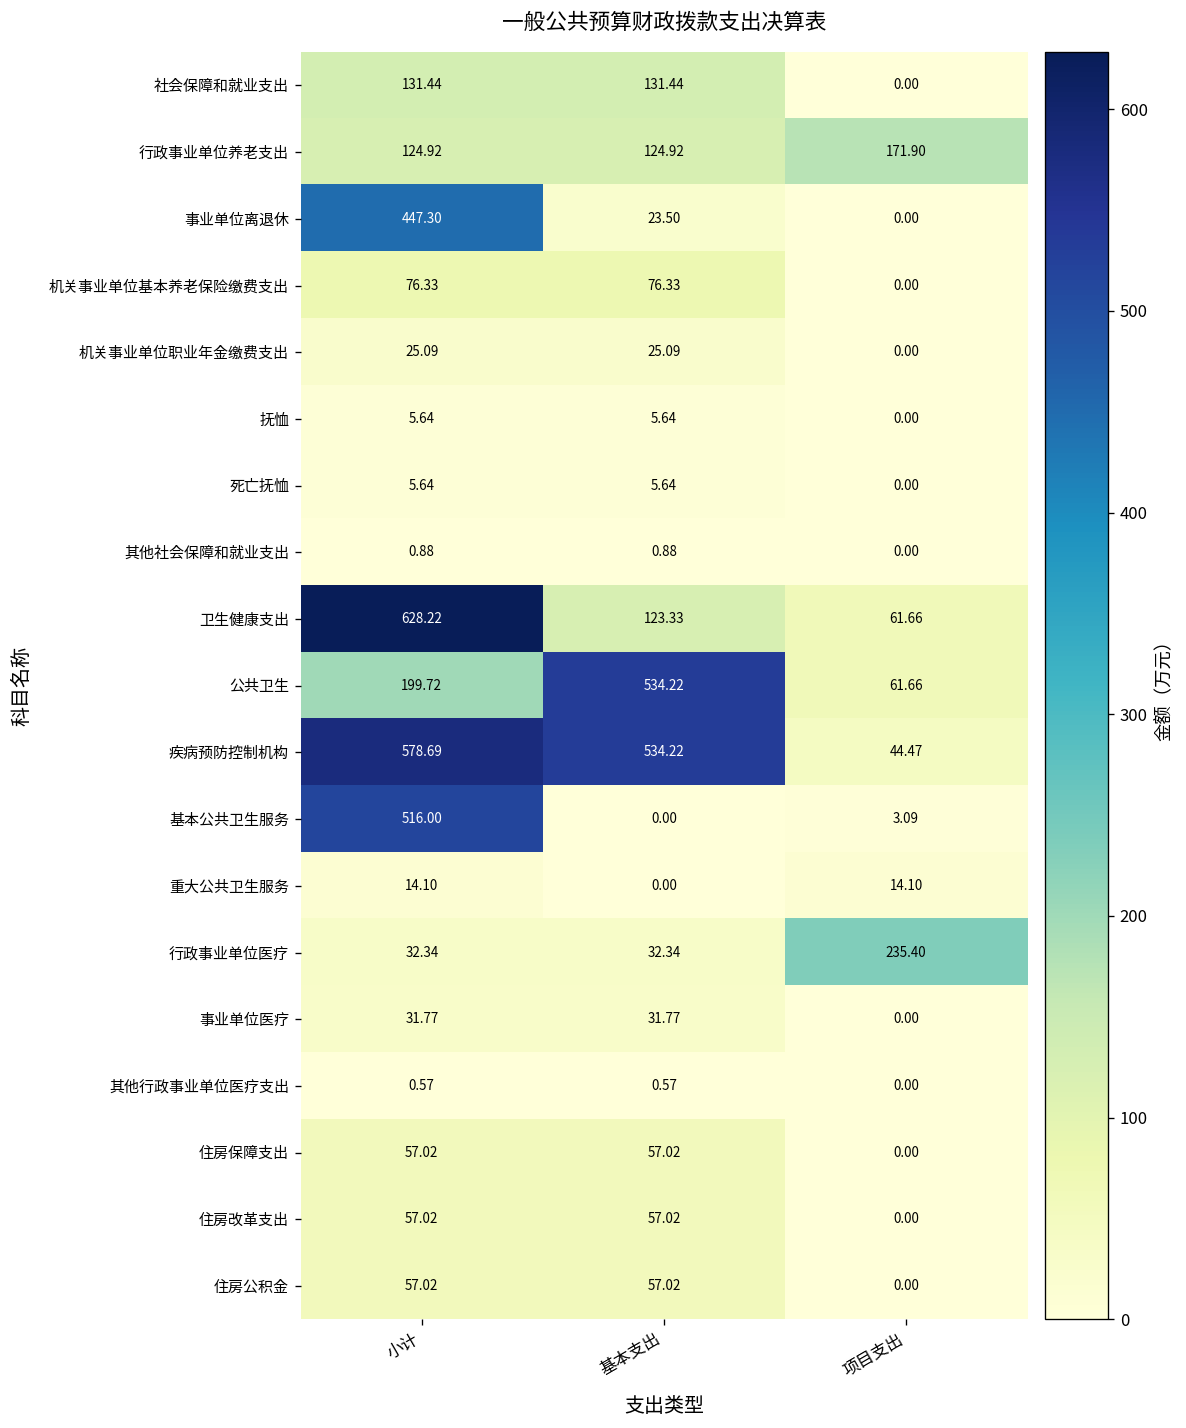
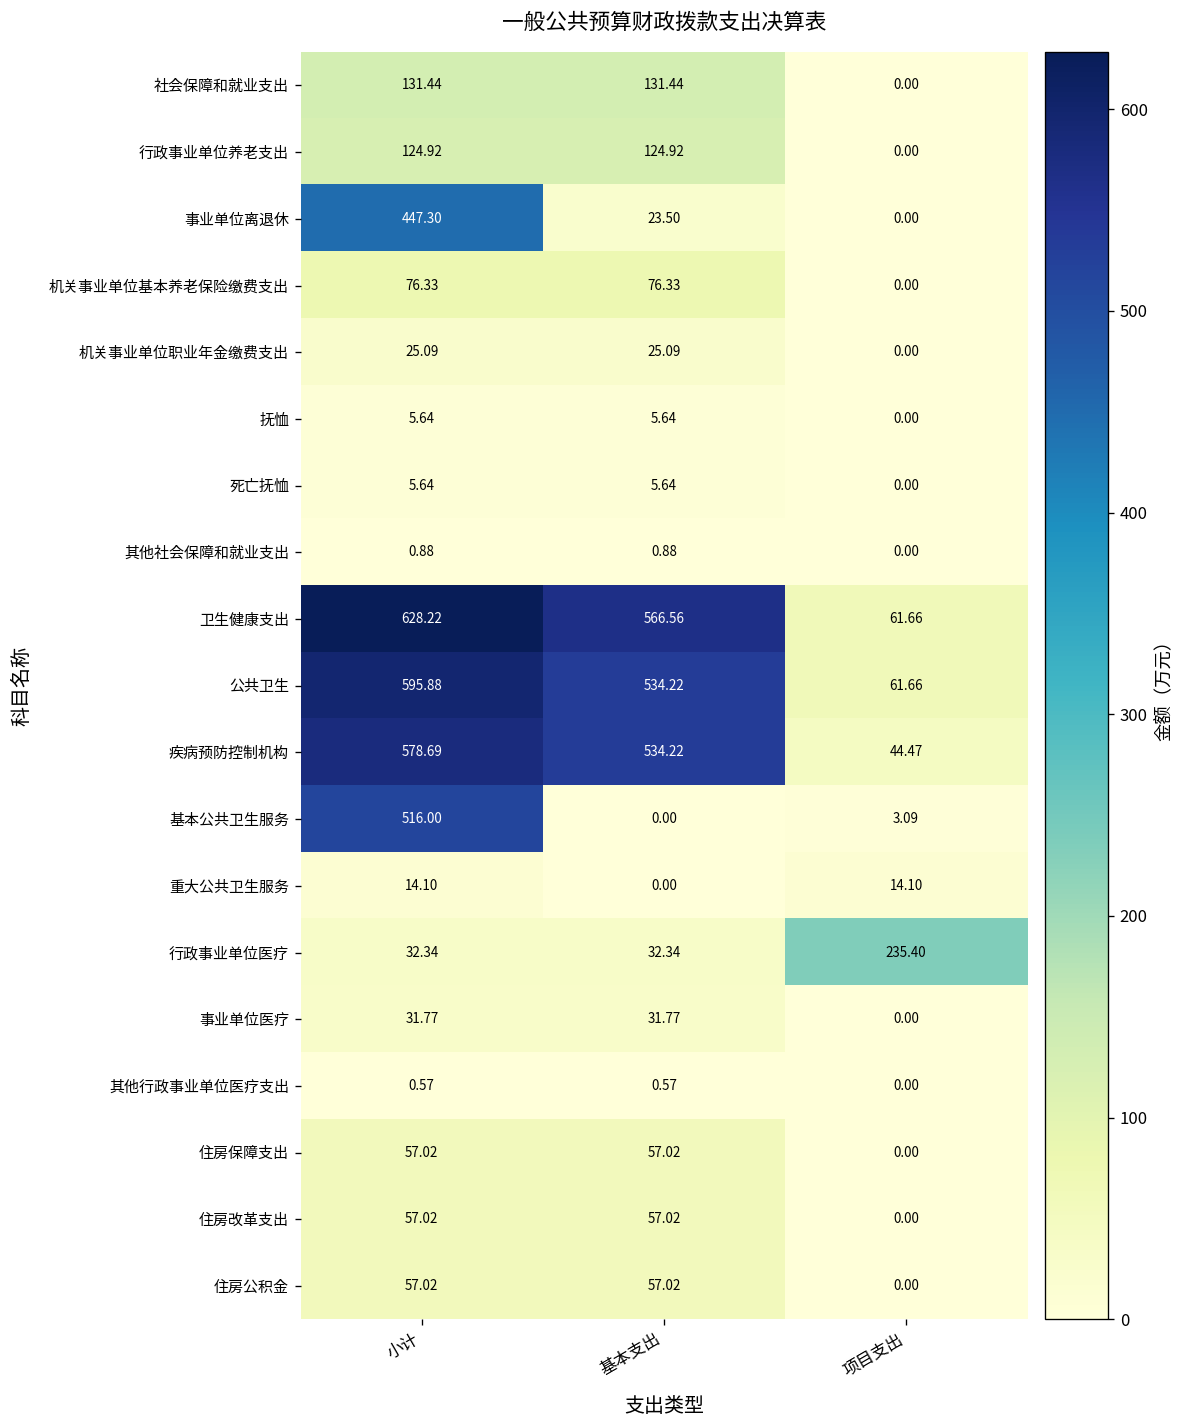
行政事业单位养老支出, 项目支出: 171.90 -> 0.00
卫生健康支出, 基本支出: 123.33 -> 566.56
公共卫生, 小计: 199.72 -> 595.88
